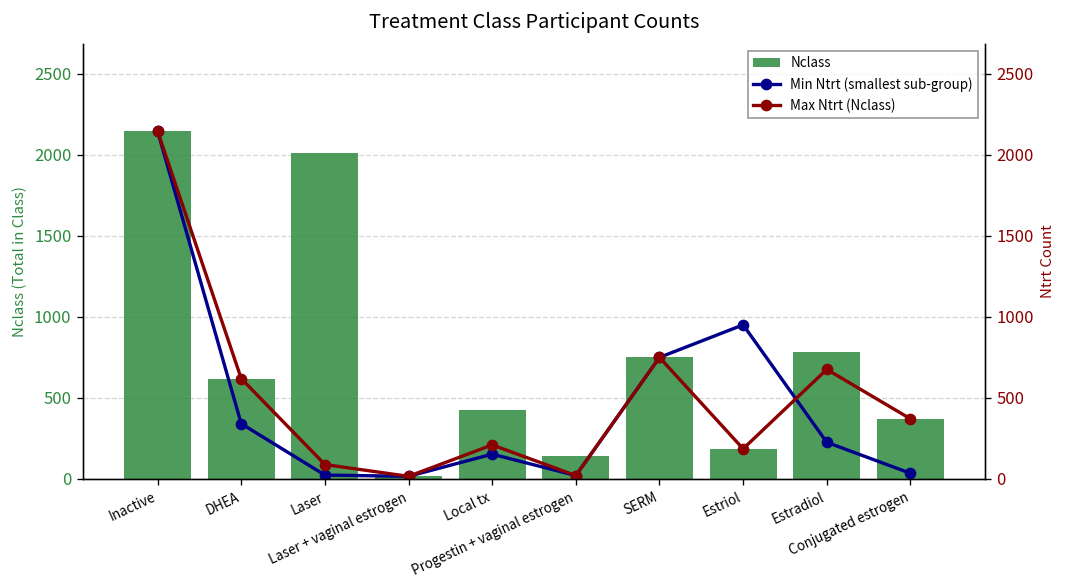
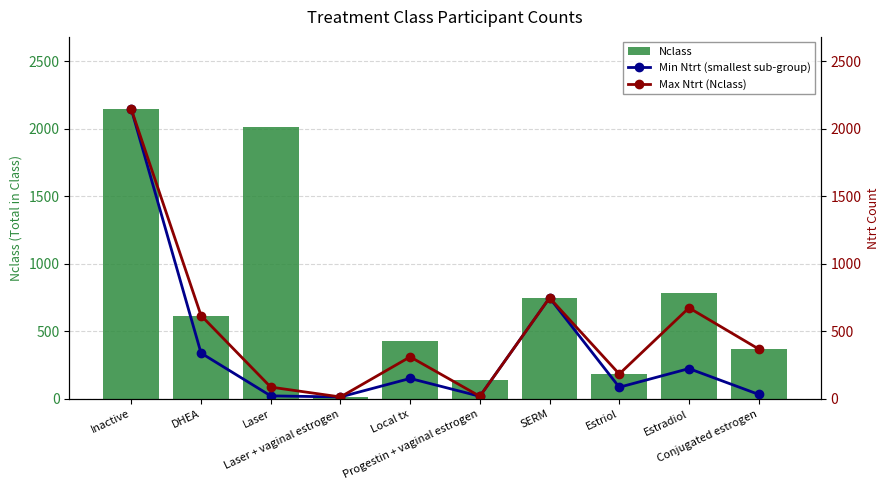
Max Ntrt (Nclass), Local tx: 210 -> 310
Min Ntrt (smallest sub-group), Estriol: 950 -> 90
